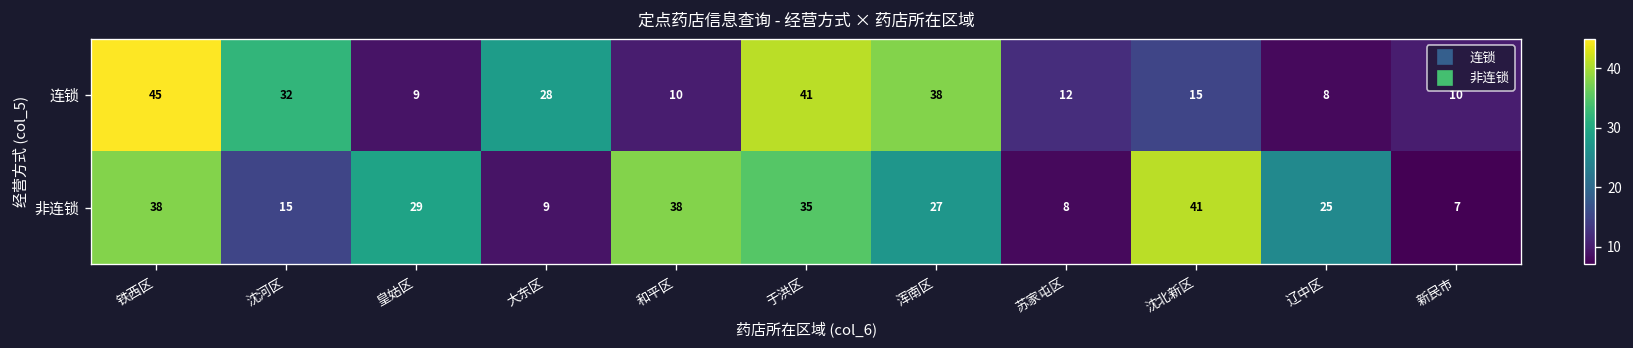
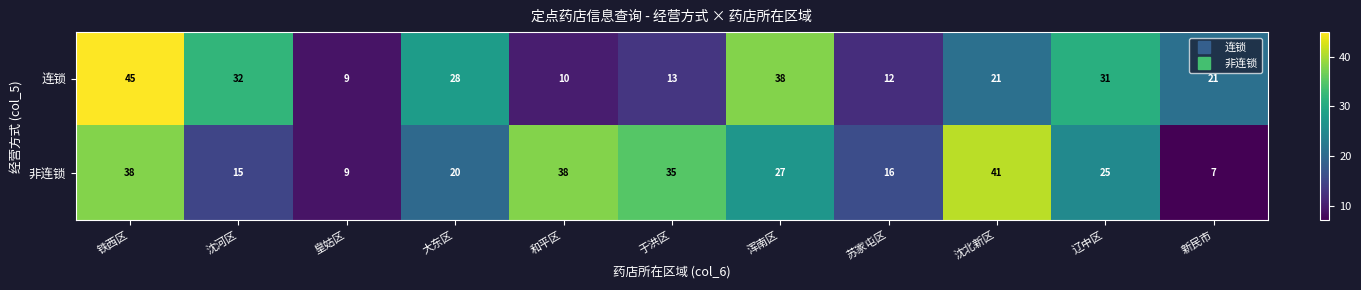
连锁, 于洪区: 41 -> 13
连锁, 沈北新区: 15 -> 21
连锁, 辽中区: 8 -> 31
连锁, 新民市: 10 -> 21
非连锁, 皇姑区: 29 -> 9
非连锁, 大东区: 9 -> 20
非连锁, 苏家屯区: 8 -> 16
